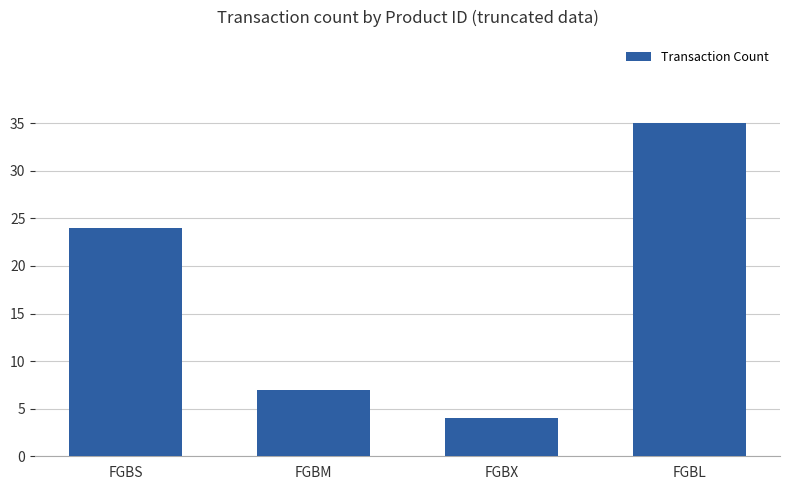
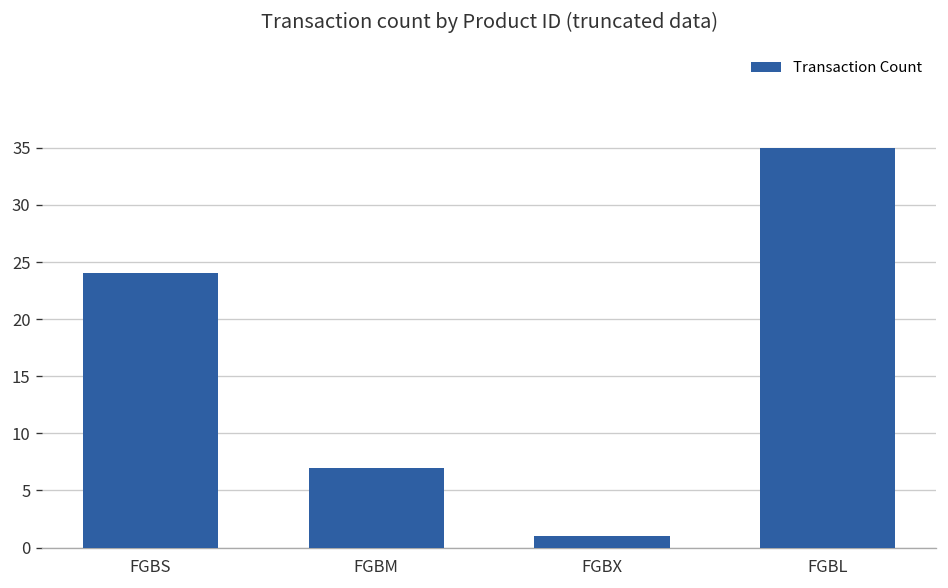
FGBX: 4 -> 1
